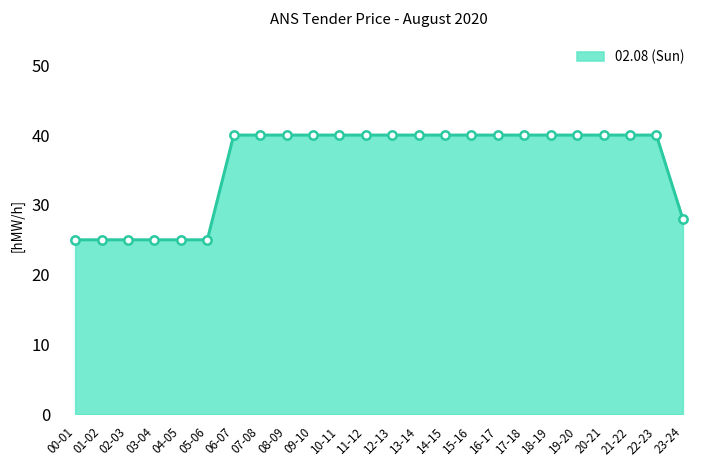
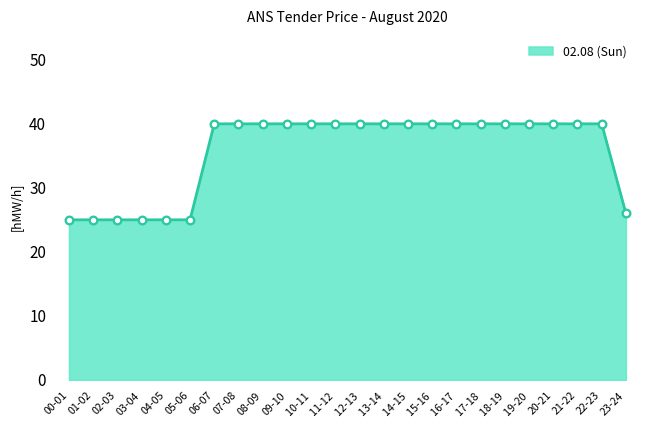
23-24: 28 -> 26
